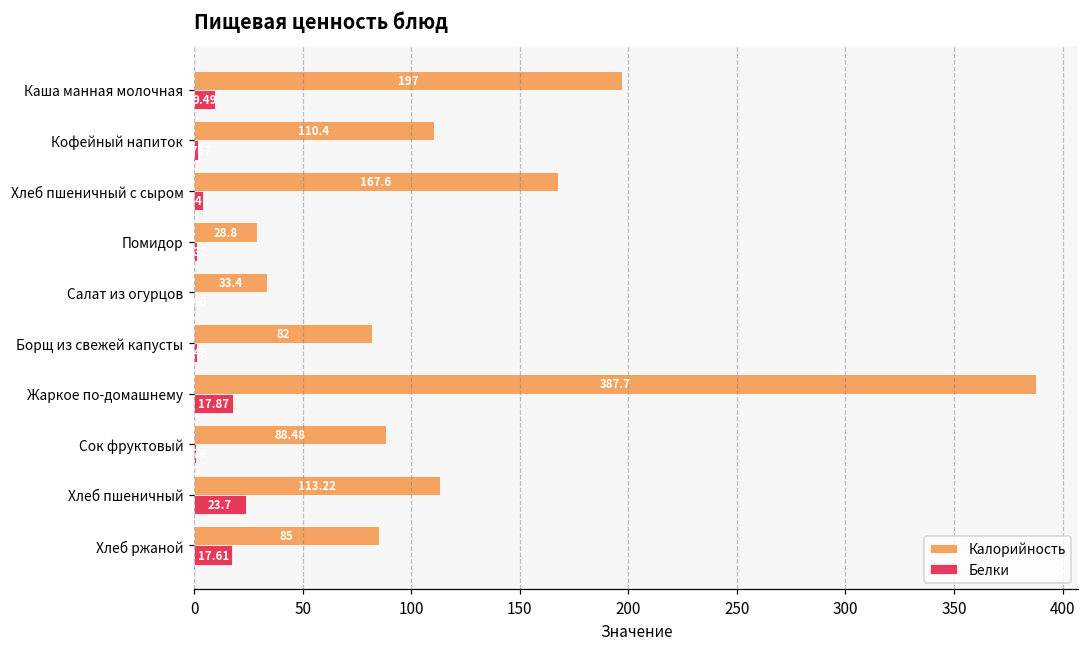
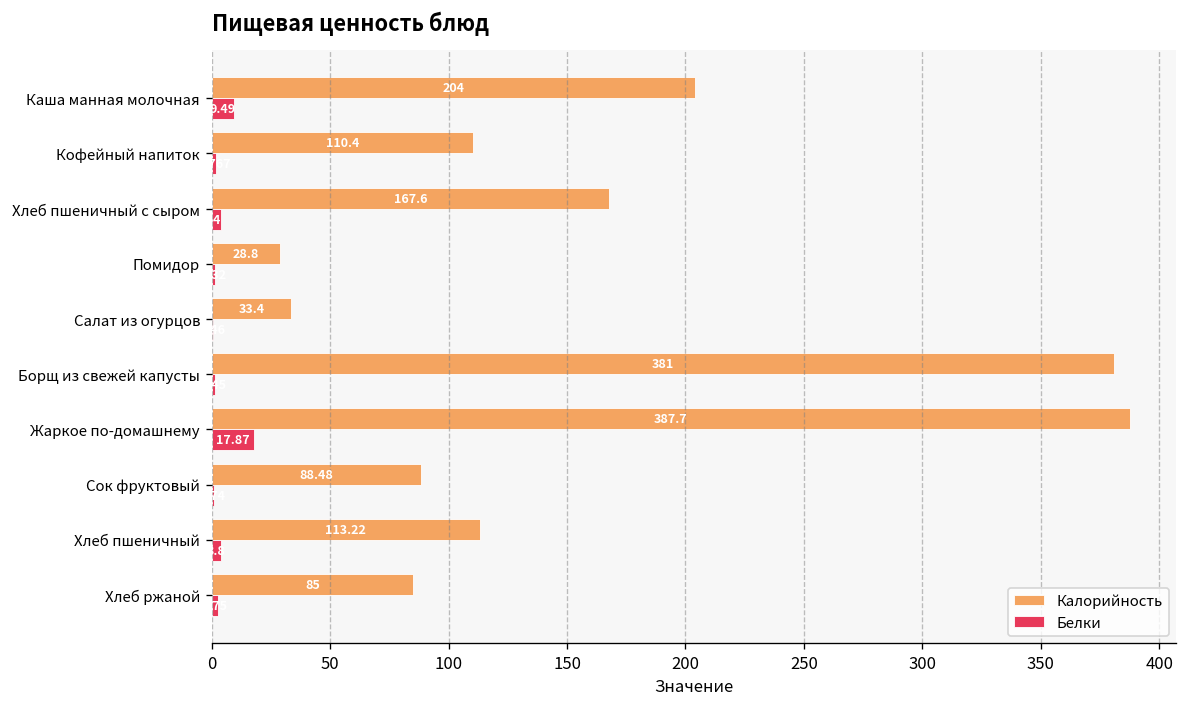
Калорийность, Каша манная молочная: 197 -> 204
Калорийность, Борщ из свежей капусты: 82 -> 381
Белки, Хлеб пшеничный: 24 -> 4
Белки, Хлеб ржаной: 18 -> 3
